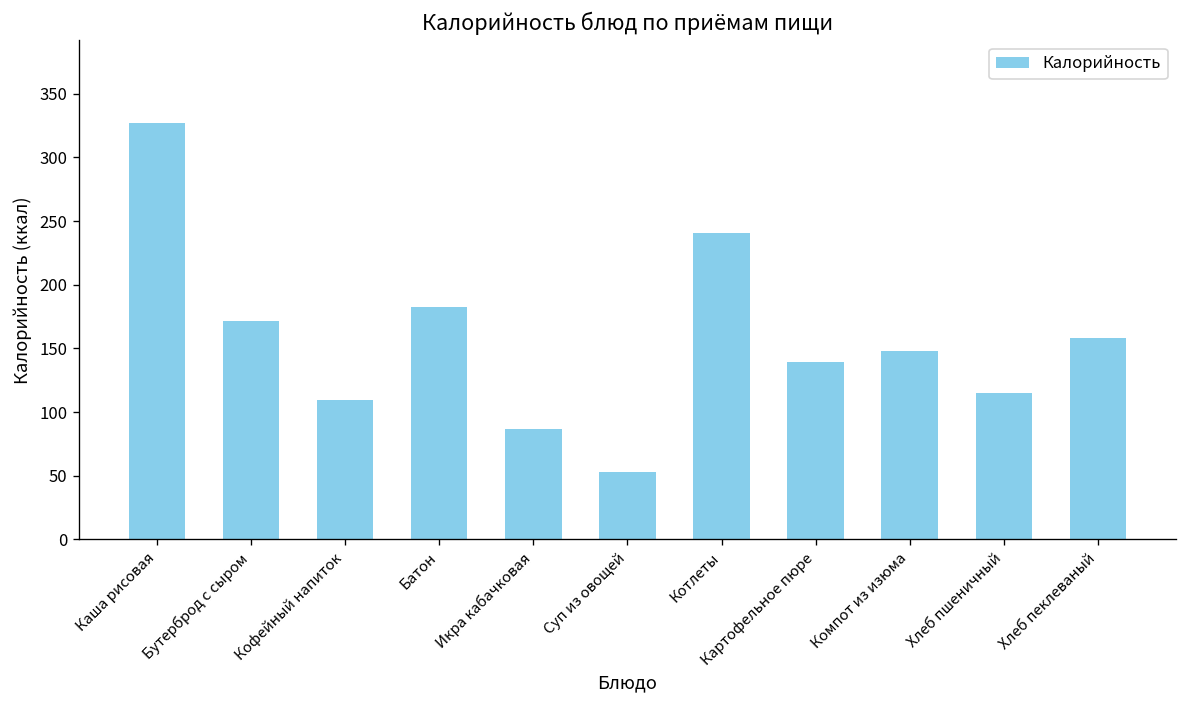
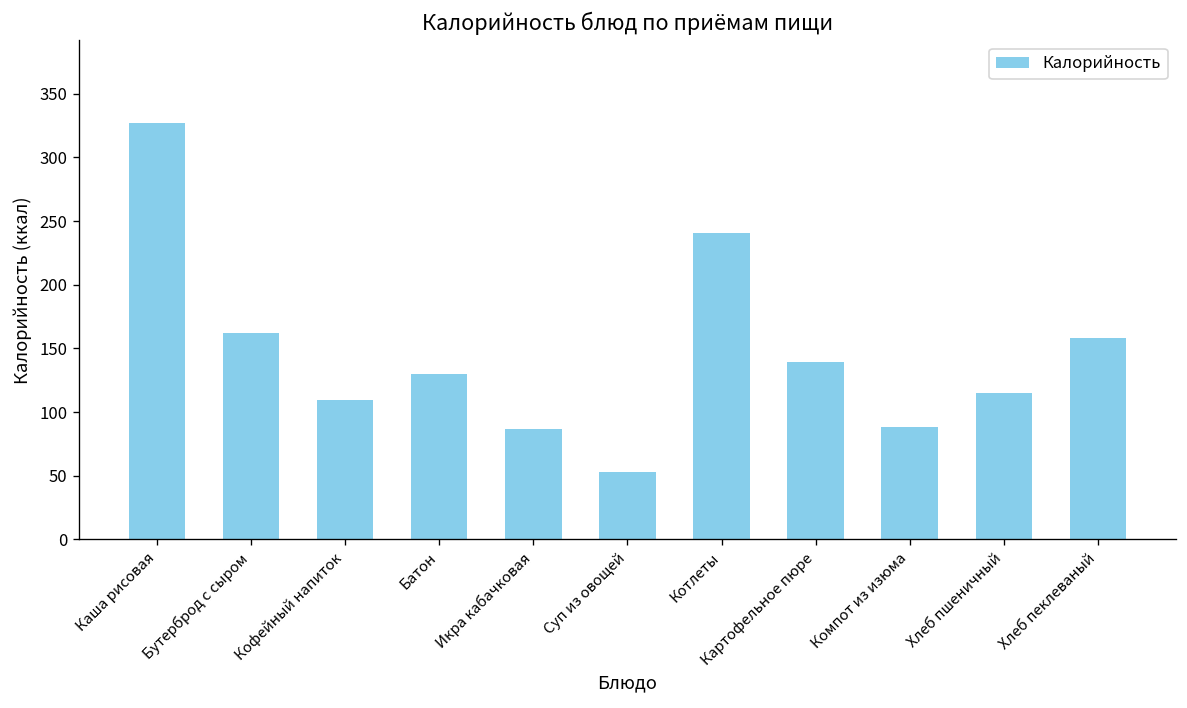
Бутерброд с сыром: 171 -> 162
Батон: 183 -> 130
Компот из изюма: 148 -> 89
